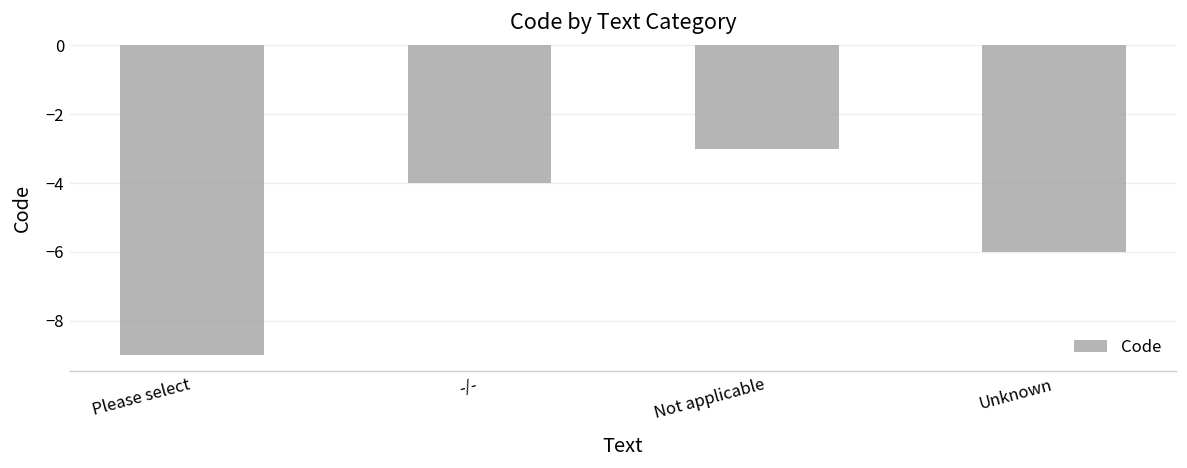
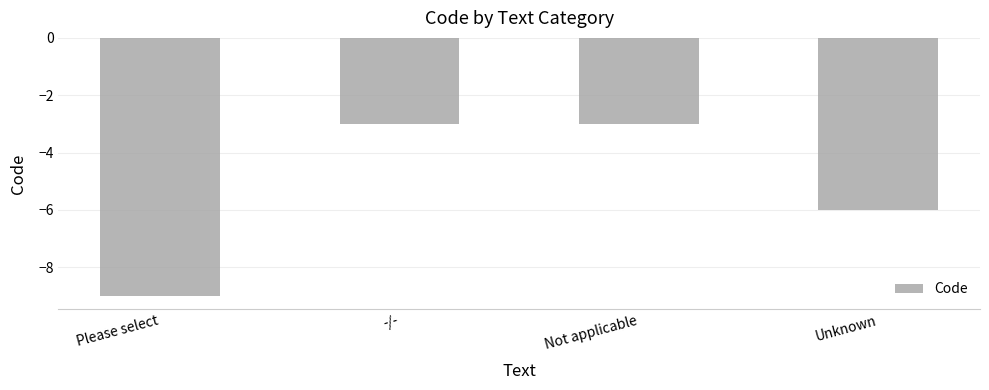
-/-: -4 -> -3
